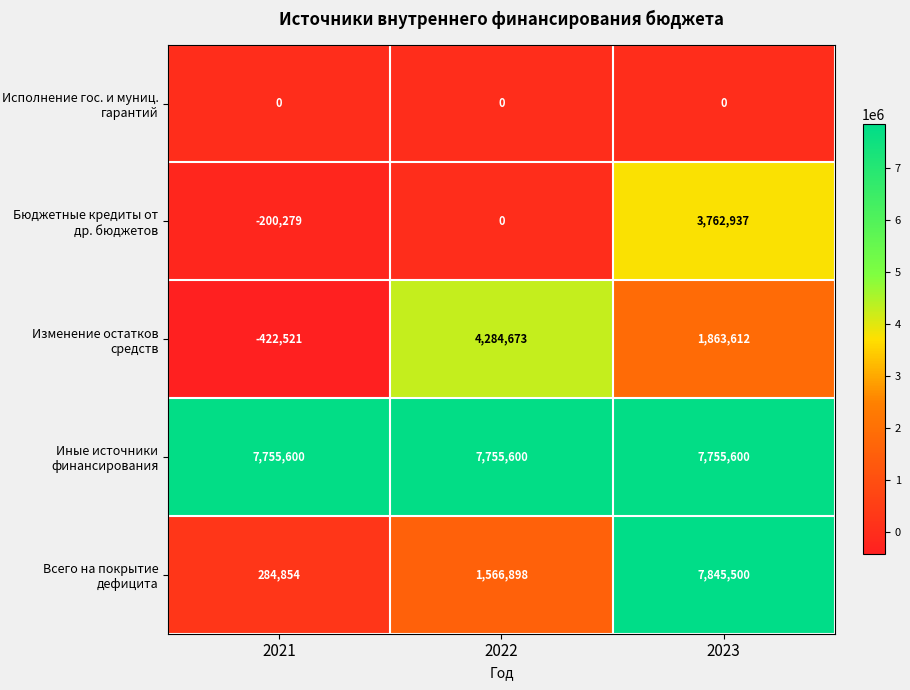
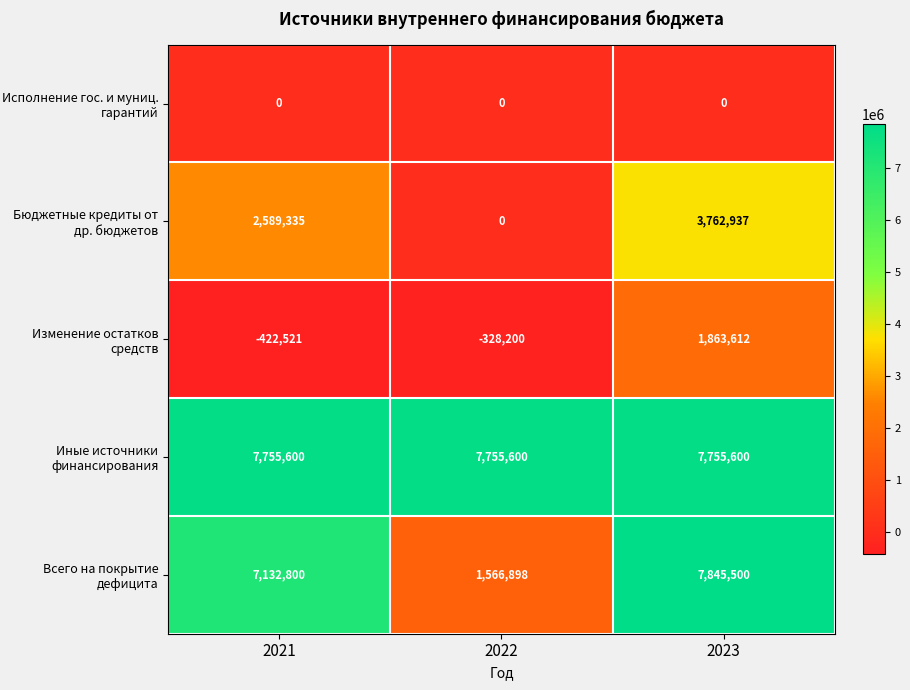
Бюджетные кредиты от др. бюджетов, 2021: -200,279 -> 2,589,335
Изменение остатков средств, 2022: 4,284,673 -> -328,200
Всего на покрытие дефицита, 2021: 284,854 -> 7,132,800
